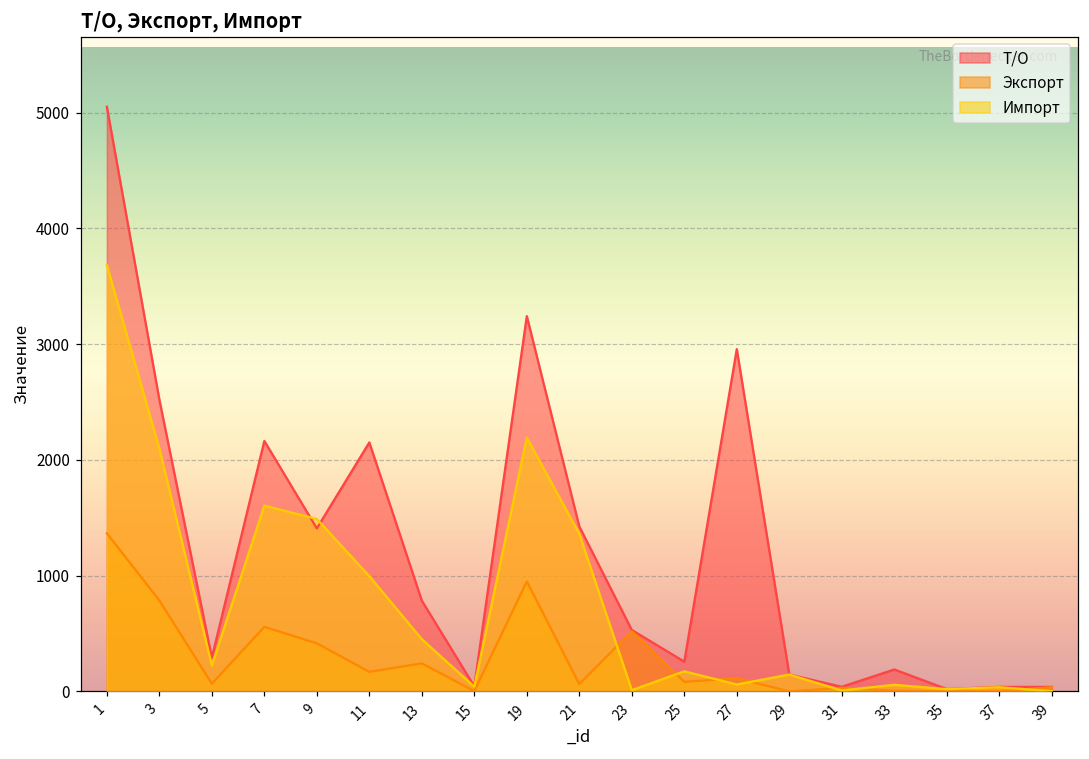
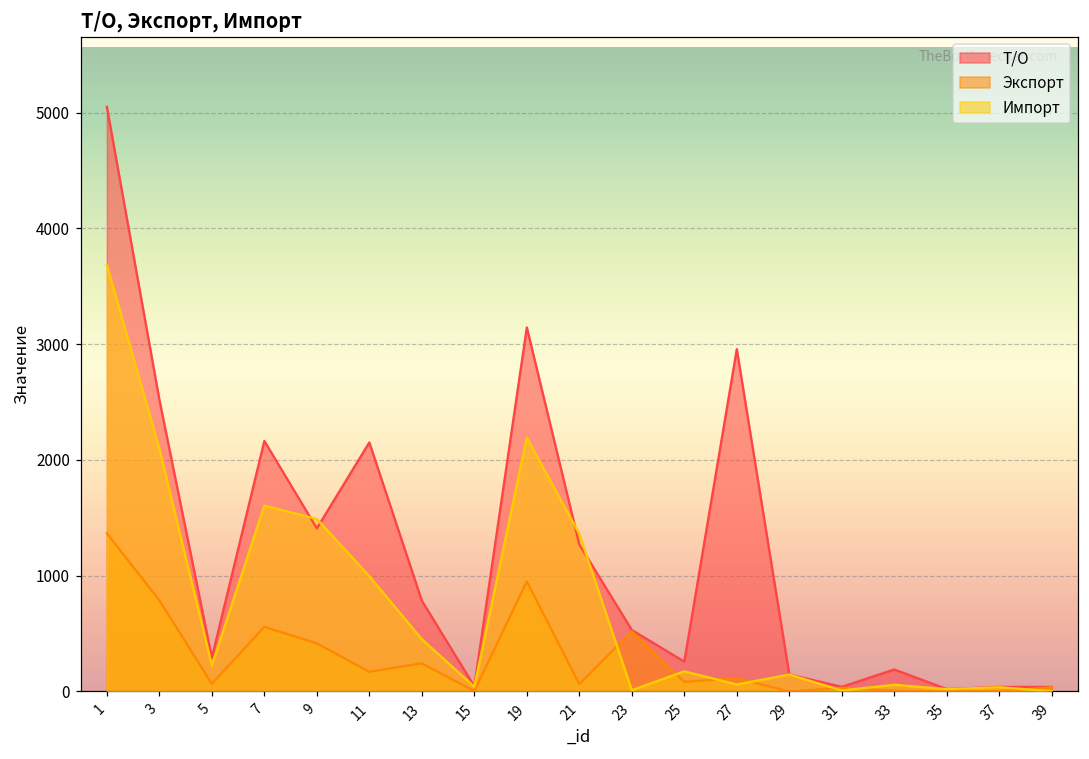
Т/О, 19: 3240 -> 3140
Т/О, 21: 1430 -> 1270
